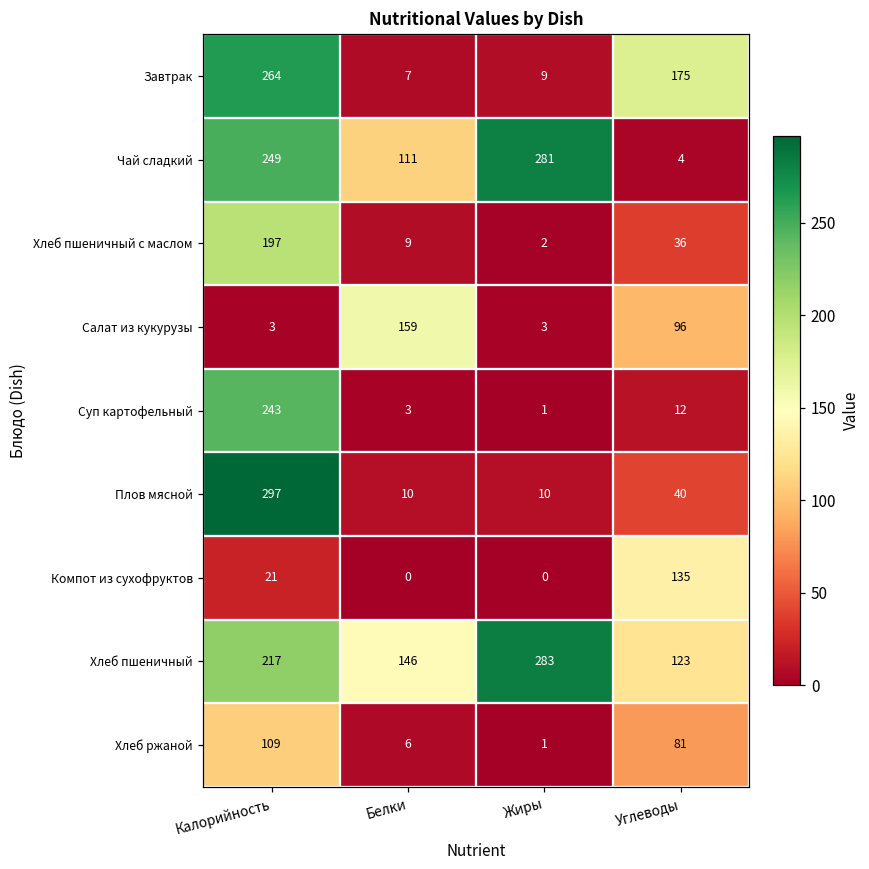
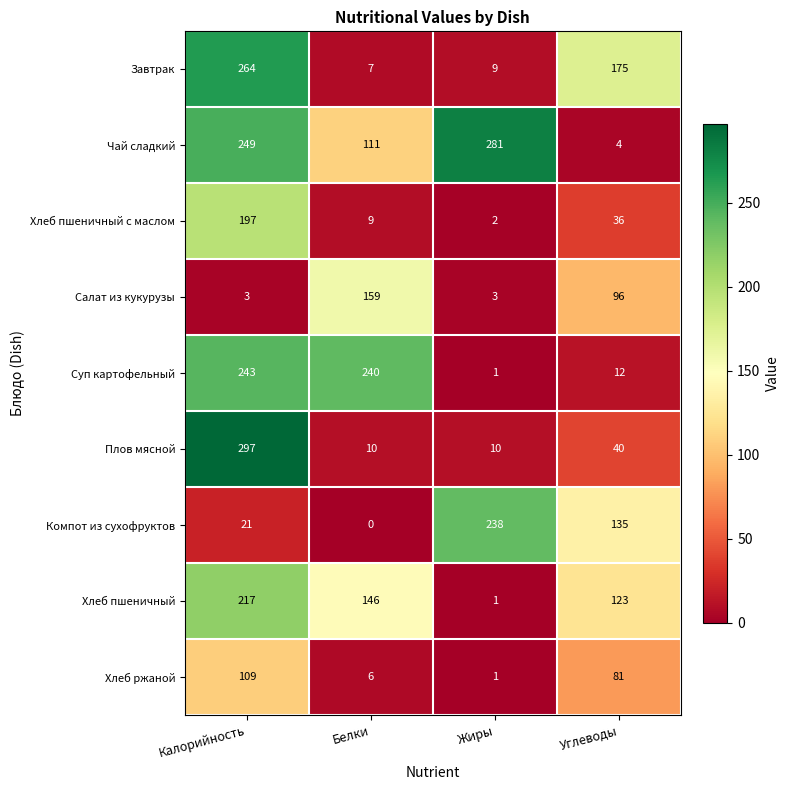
Суп картофельный, Белки: 3 -> 240
Компот из сухофруктов, Жиры: 0 -> 238
Хлеб пшеничный, Жиры: 283 -> 1
